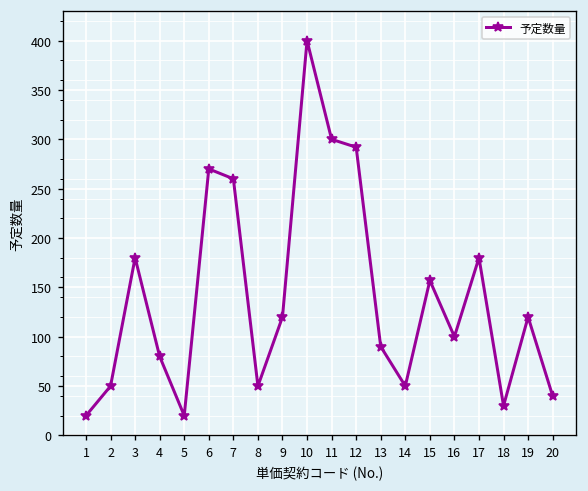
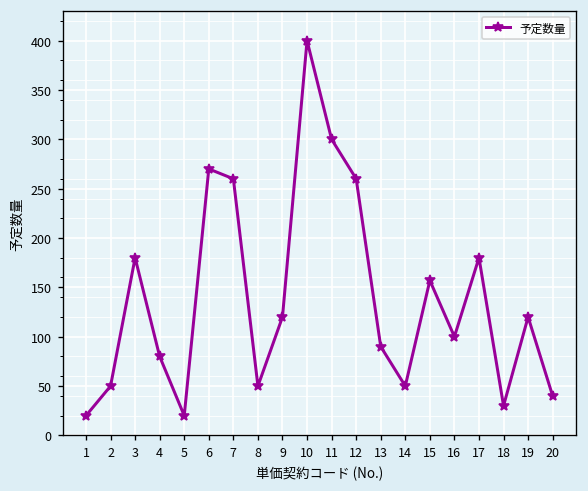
12: 290 -> 260
